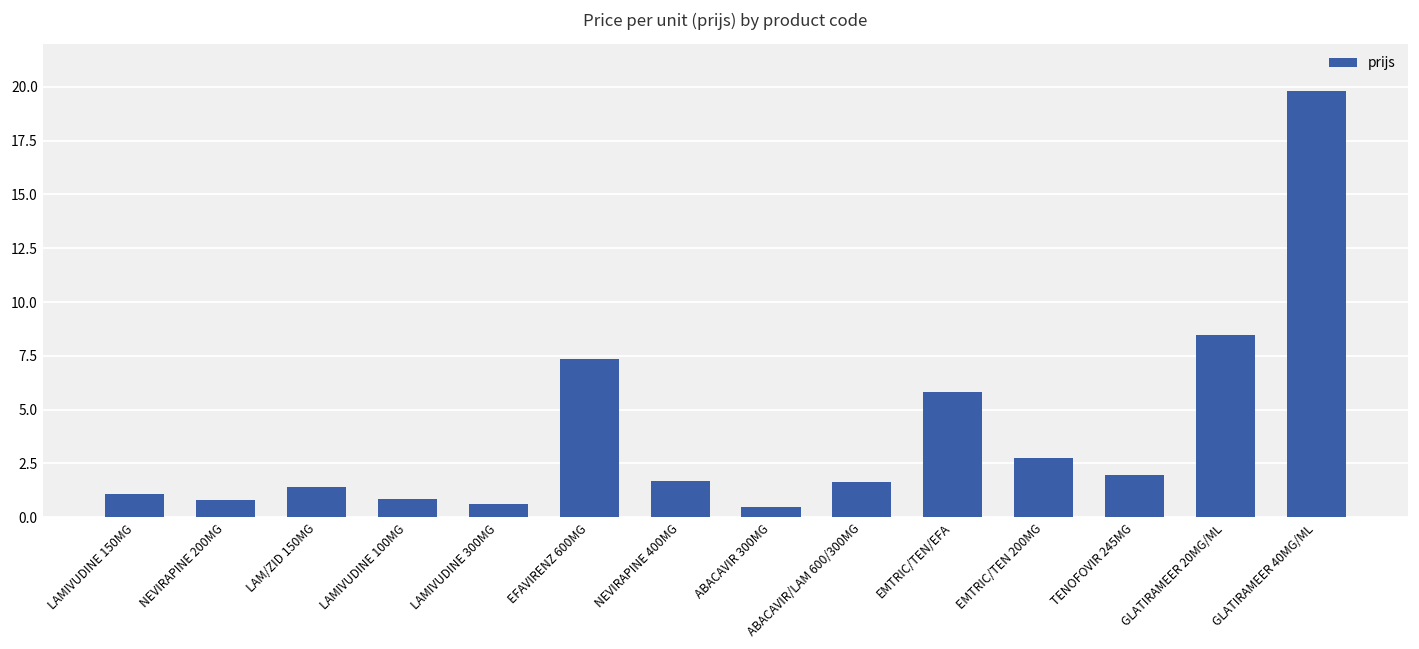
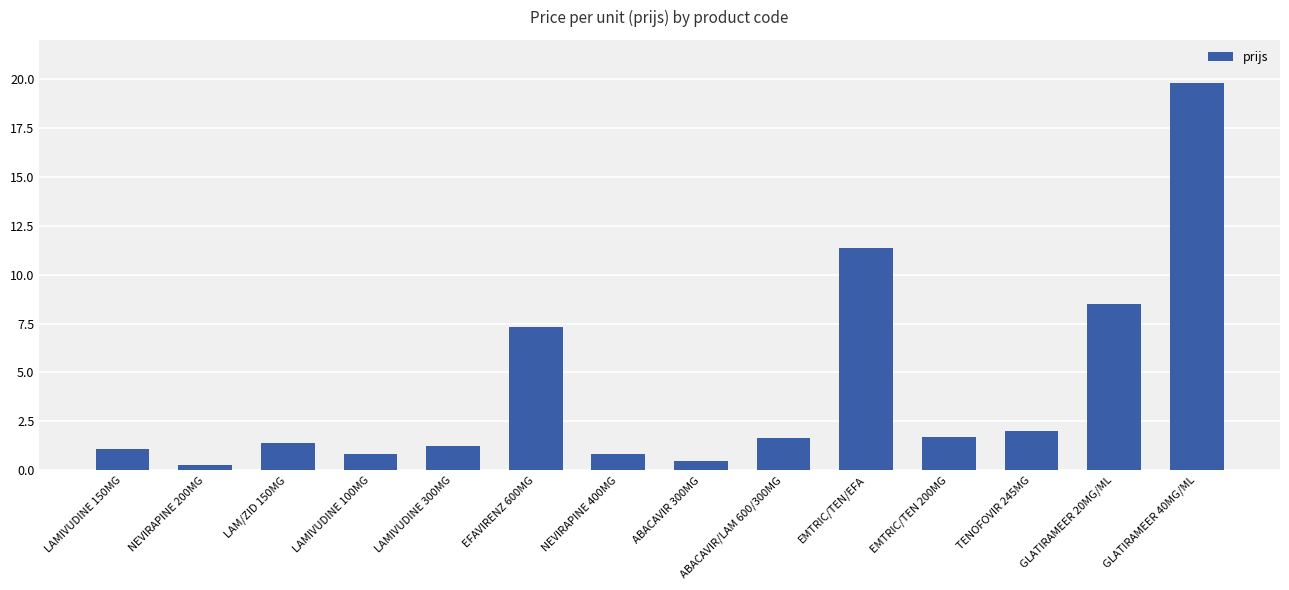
NEVIRAPINE 200MG: 0.8 -> 0.3
LAMIVUDINE 300MG: 0.6 -> 1.3
NEVIRAPINE 400MG: 1.7 -> 0.8
EMTRIC/TEN/EFA: 5.8 -> 11.4
EMTRIC/TEN 200MG: 2.7 -> 1.7
